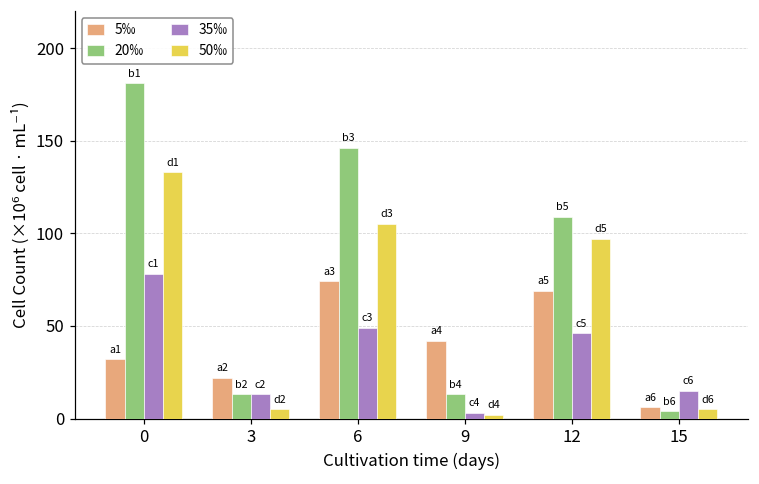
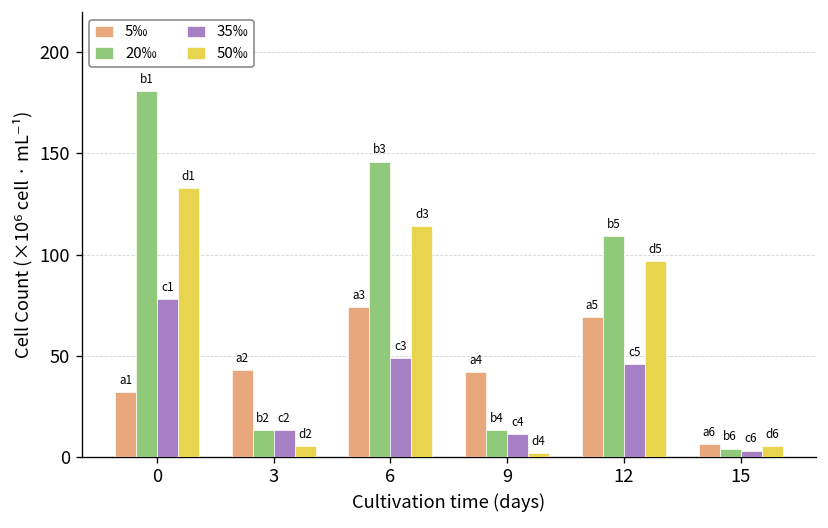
5‰, 3: 22 -> 43
50‰, 6: 105 -> 114
35‰, 9: 3 -> 11
35‰, 15: 15 -> 3
